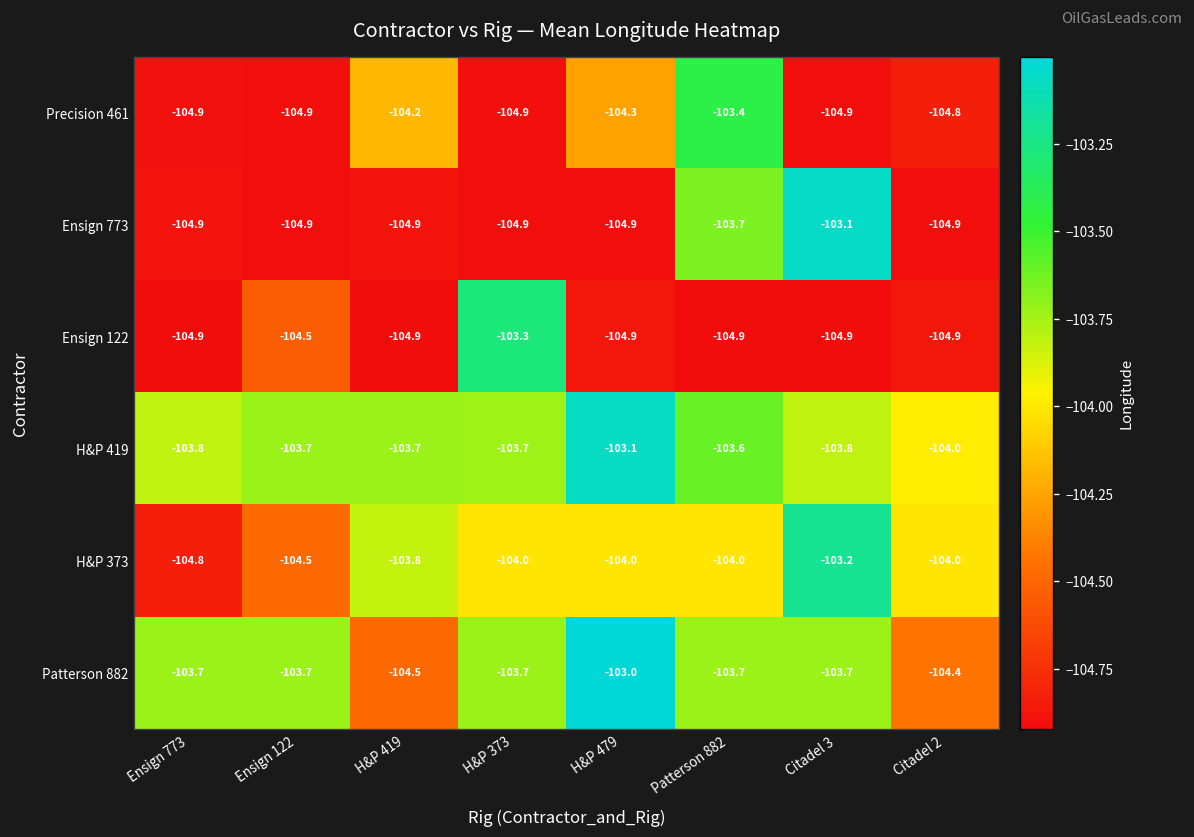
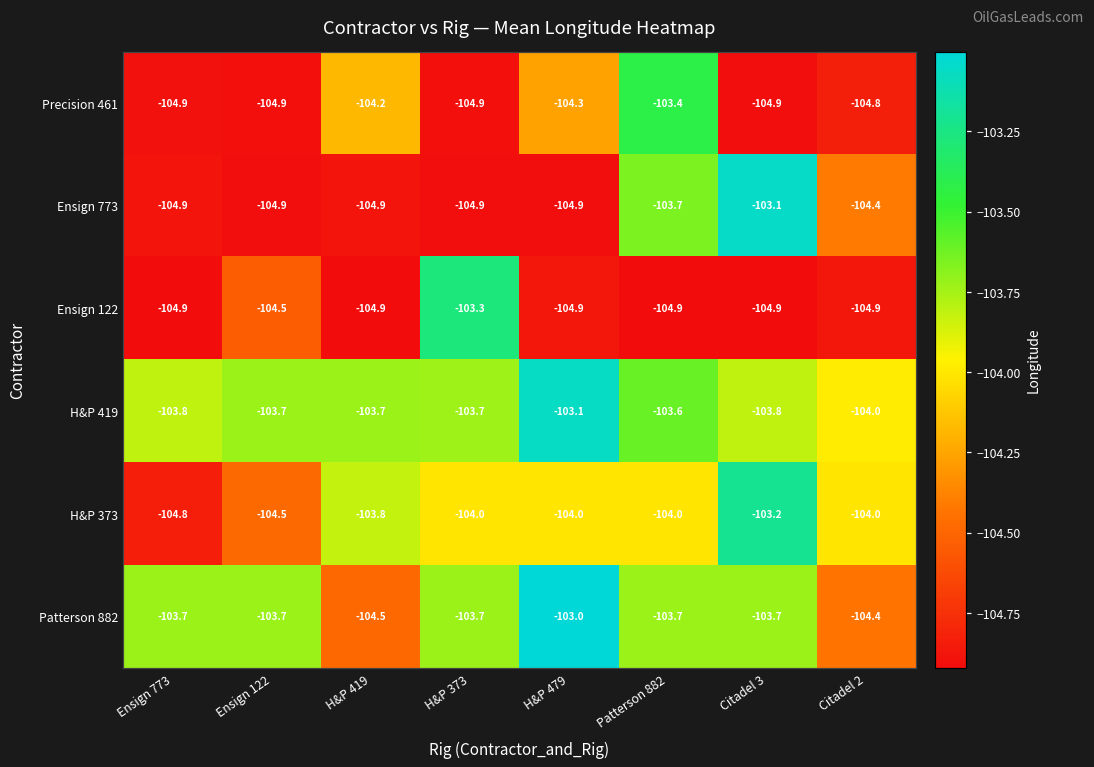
Ensign 773, Citadel 2: -104.9 -> -104.4
